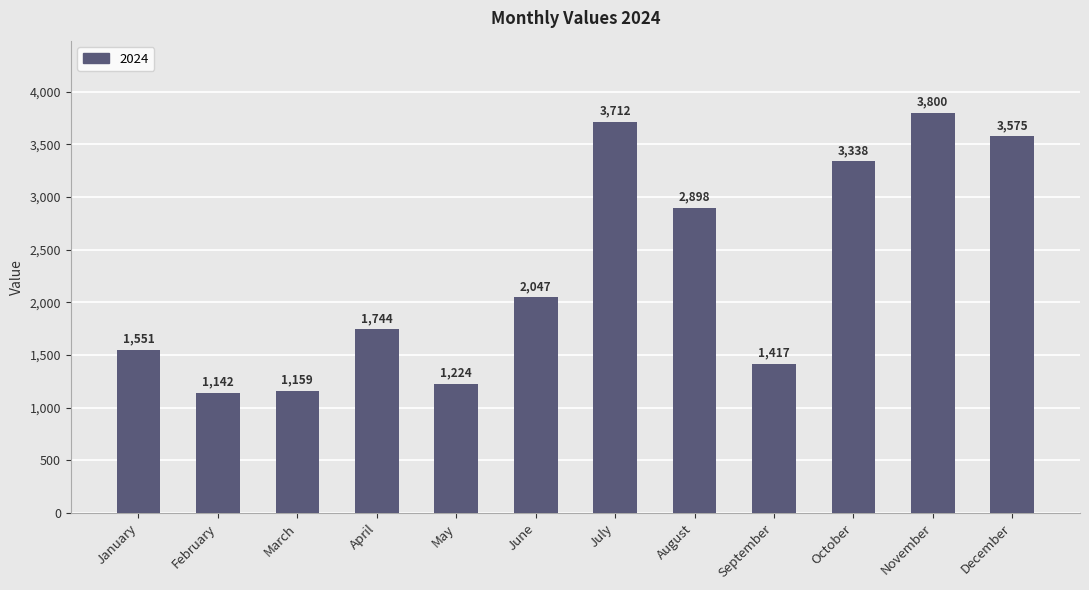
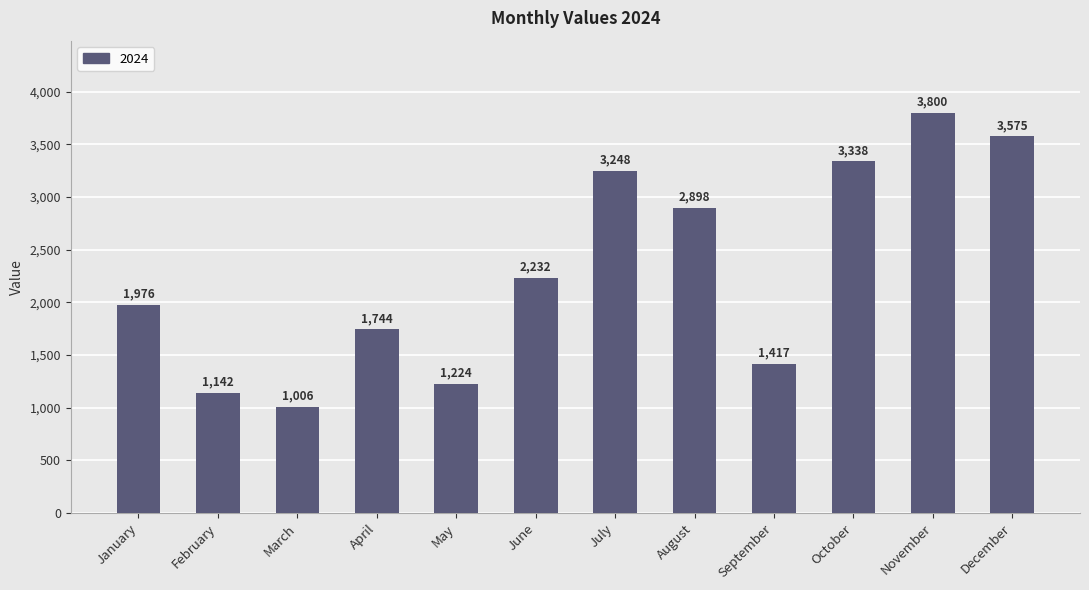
January: 1,551 -> 1,976
March: 1,159 -> 1,006
June: 2,047 -> 2,232
July: 3,712 -> 3,248
